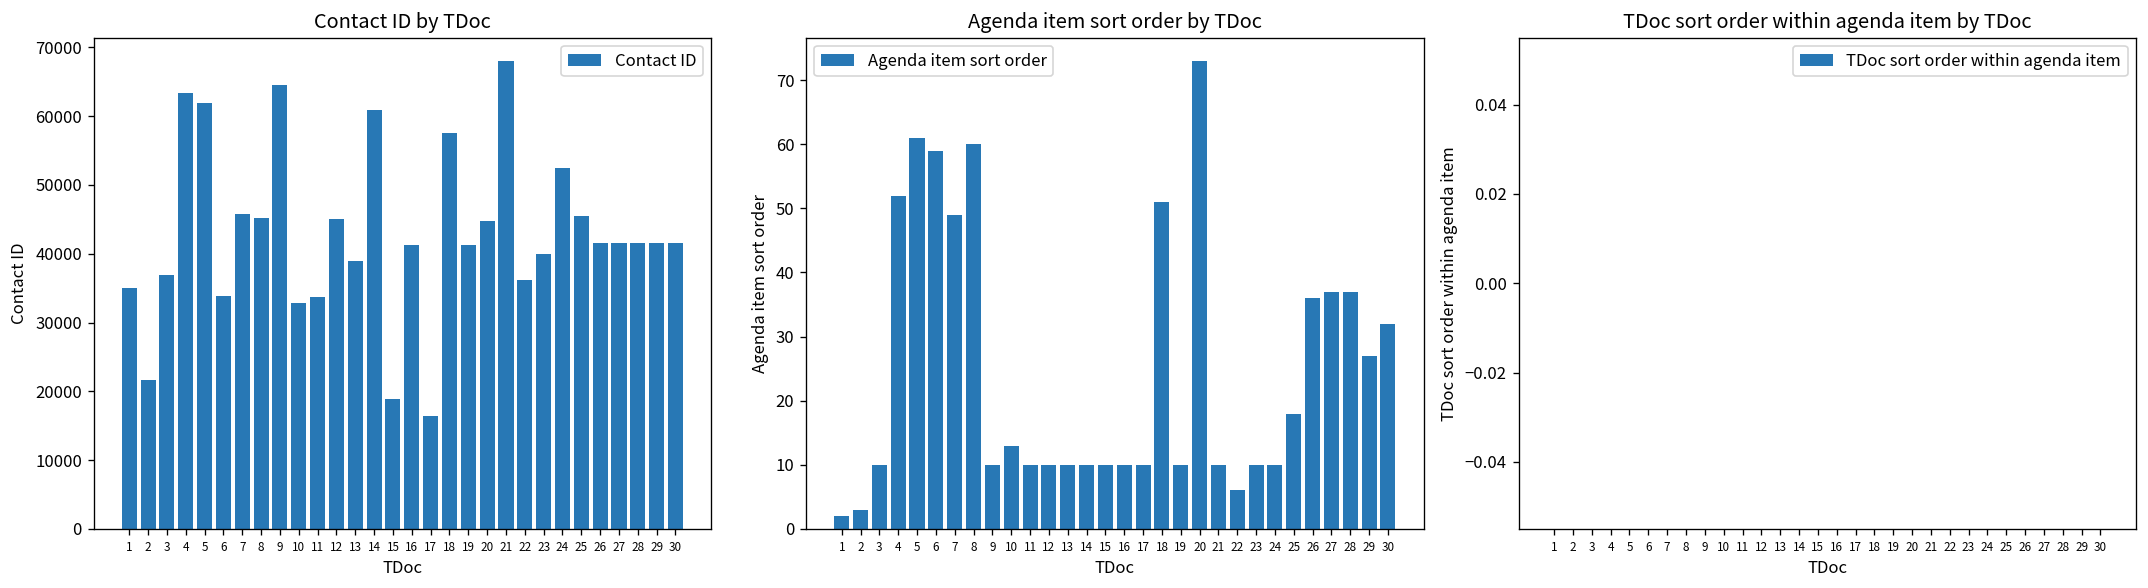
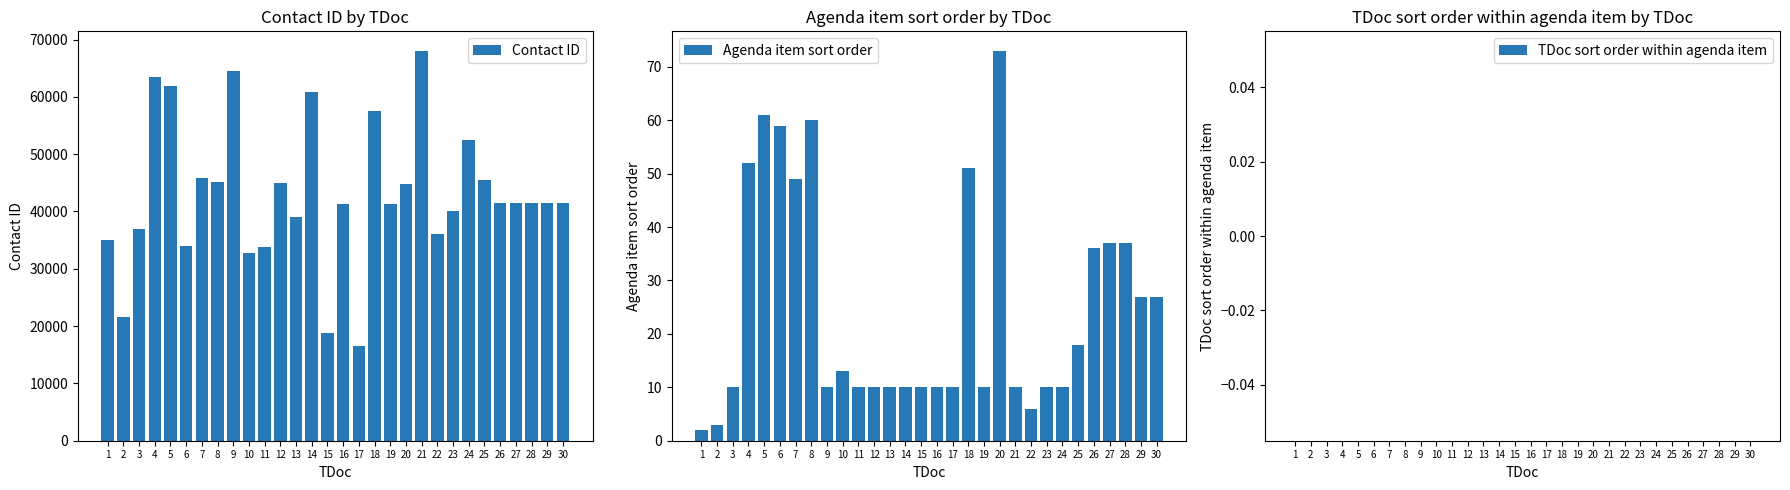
Agenda item sort order by TDoc, 30: 32 -> 27
